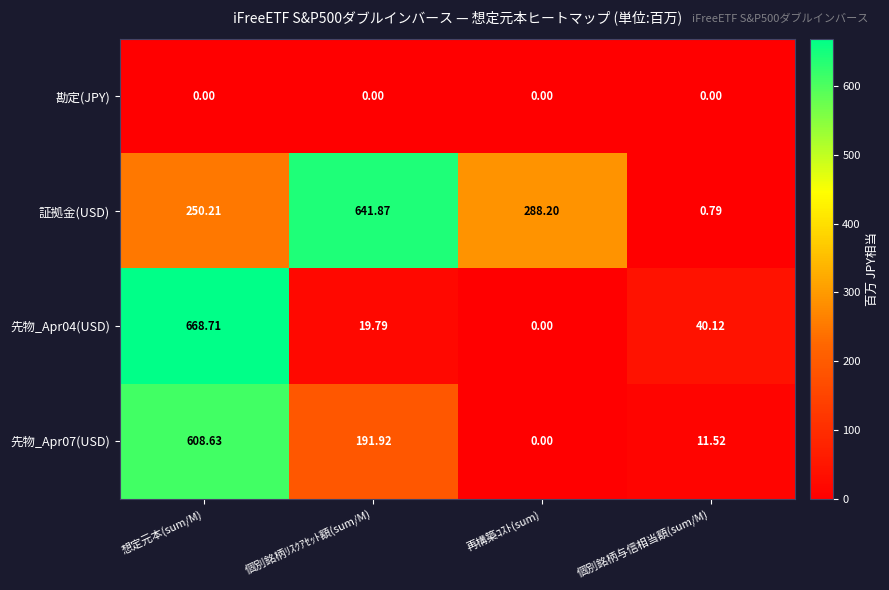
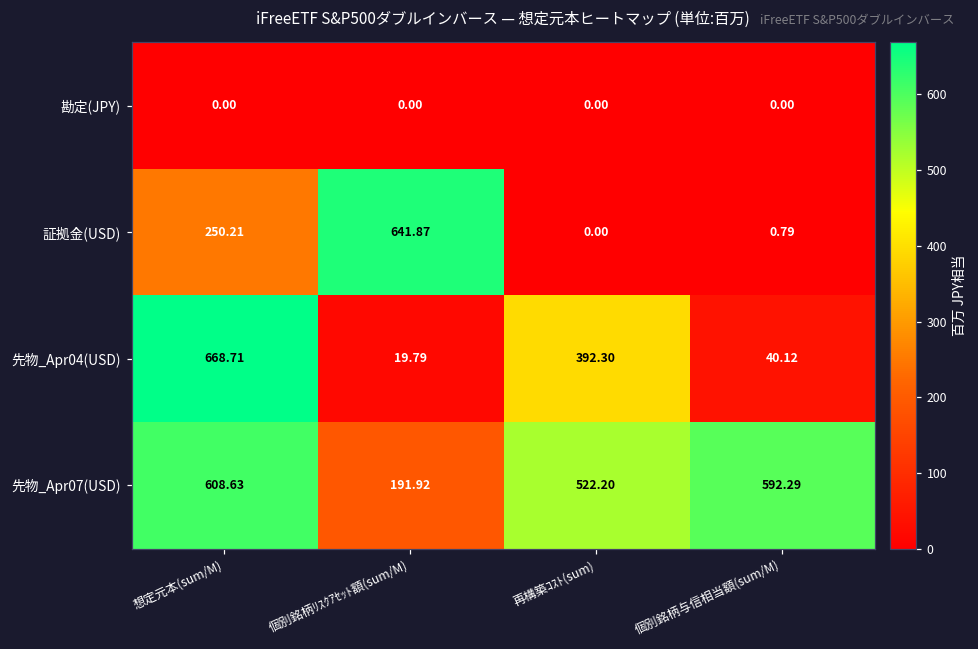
証拠金(USD), 再構築ｺｽﾄ(sum): 288.20 -> 0.00
先物_Apr04(USD), 再構築ｺｽﾄ(sum): 0.00 -> 392.30
先物_Apr07(USD), 再構築ｺｽﾄ(sum): 0.00 -> 522.20
先物_Apr07(USD), 個別銘柄与信相当額(sum/M): 11.52 -> 592.29
